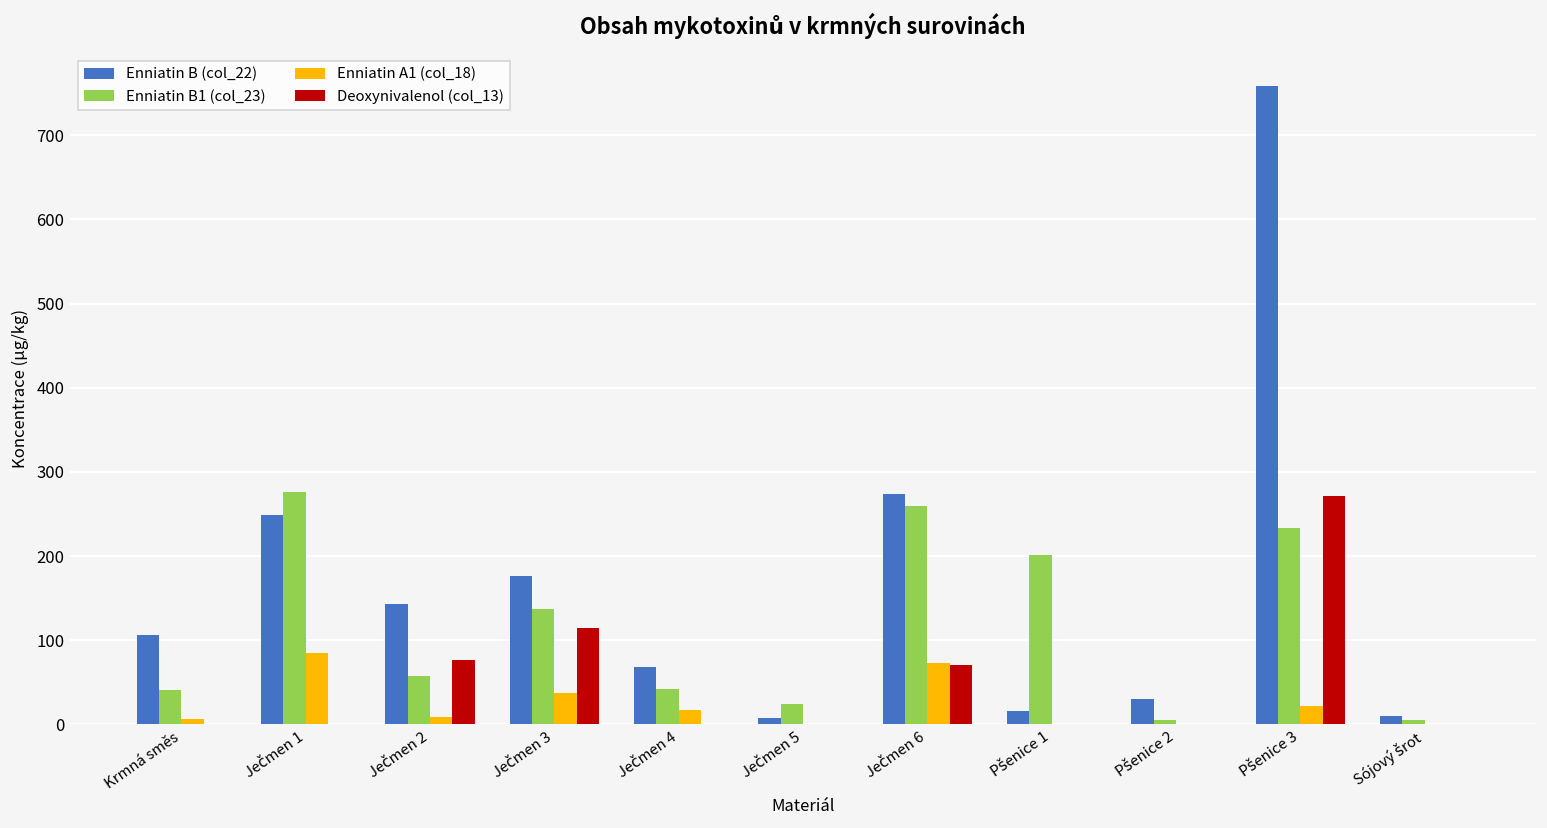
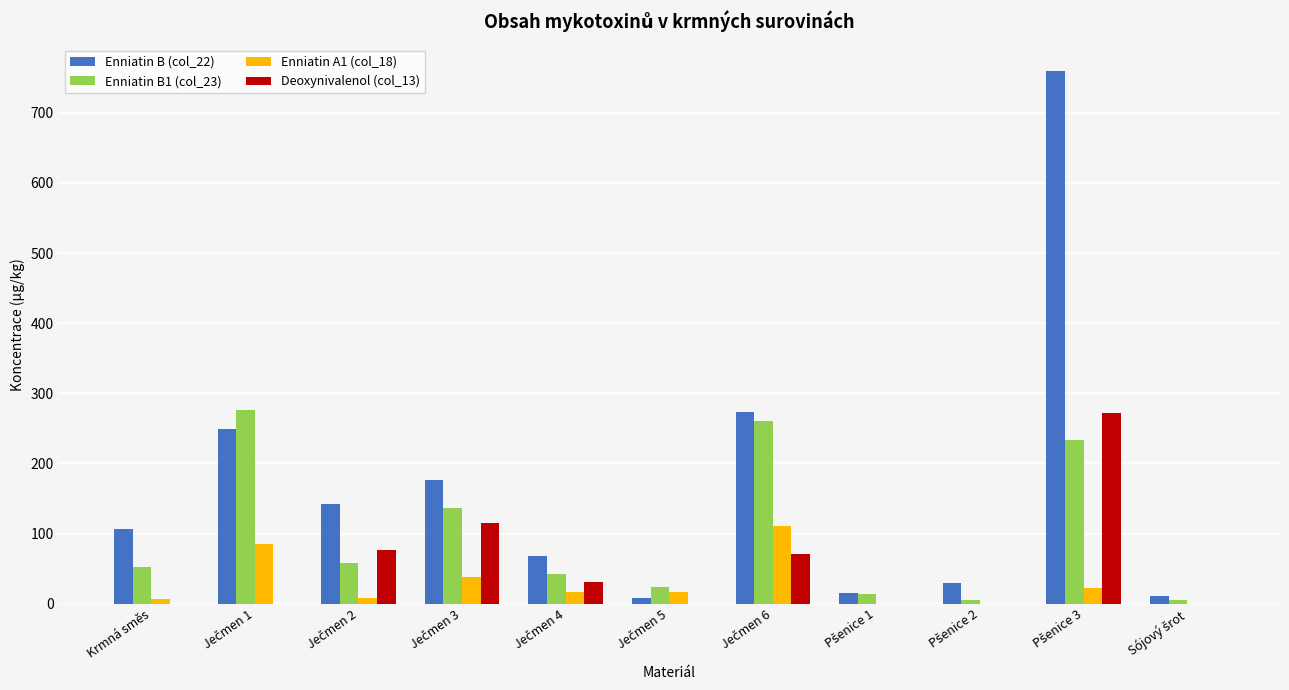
Enniatin B1 (col_23), Krmná směs: 40 -> 50
Deoxynivalenol (col_13), Ječmen 4: 0 -> 30
Enniatin A1 (col_18), Ječmen 5: 0 -> 20
Enniatin A1 (col_18), Ječmen 6: 70 -> 110
Enniatin B1 (col_23), Pšenice 1: 200 -> 10
